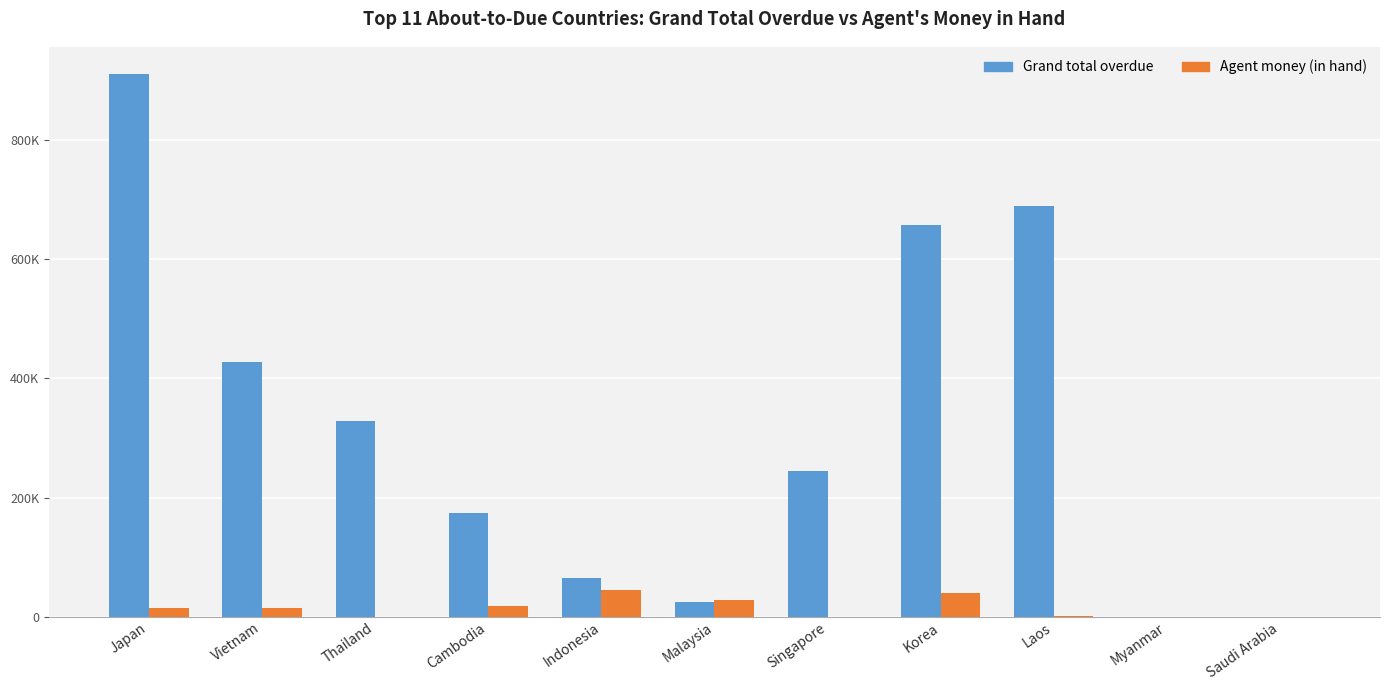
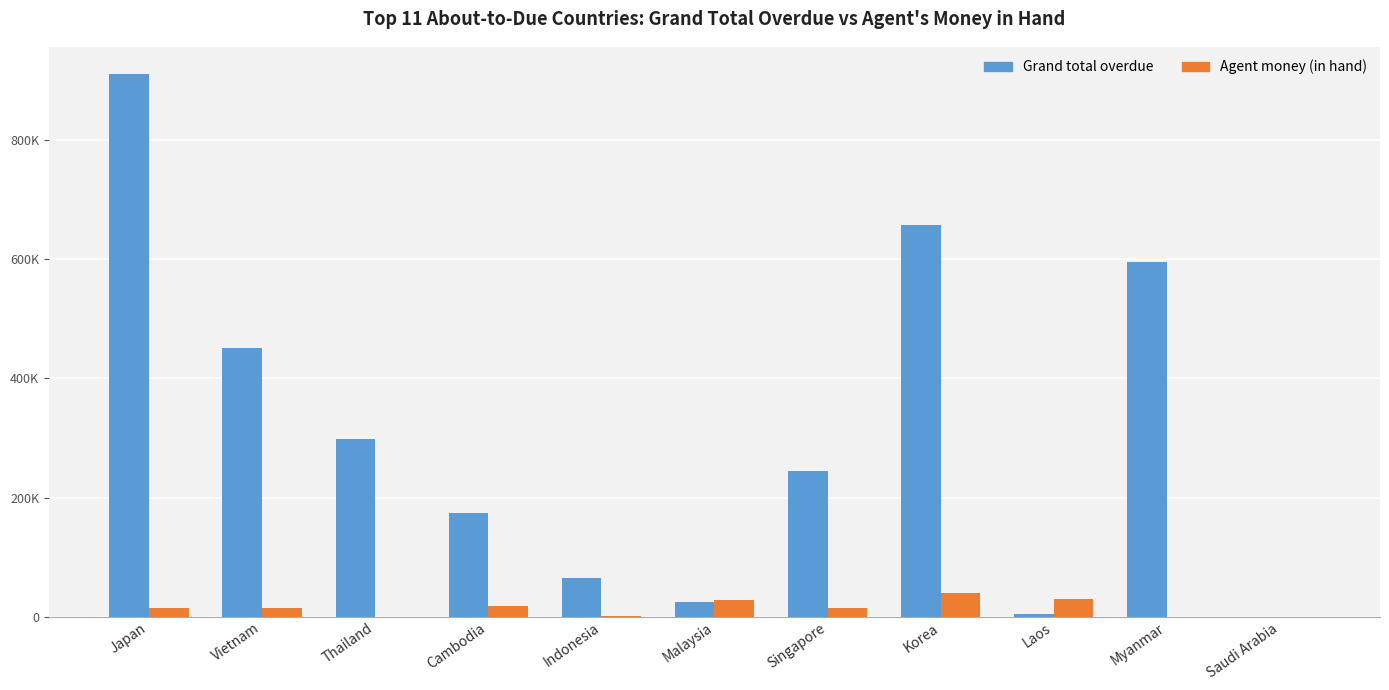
Grand total overdue, Vietnam: 430000 -> 450000
Grand total overdue, Thailand: 330000 -> 300000
Agent money (in hand), Indonesia: 50000 -> 0
Agent money (in hand), Singapore: 0 -> 10000
Grand total overdue, Laos: 690000 -> 0
Agent money (in hand), Laos: 0 -> 30000
Grand total overdue, Myanmar: 0 -> 590000
